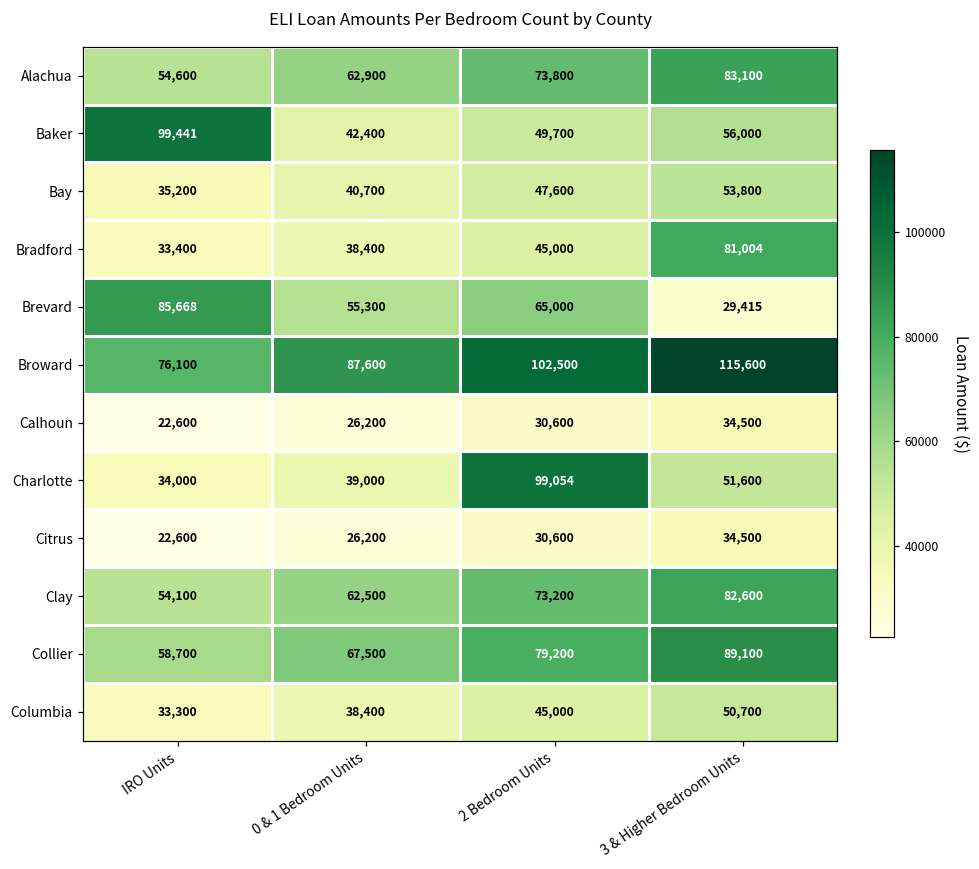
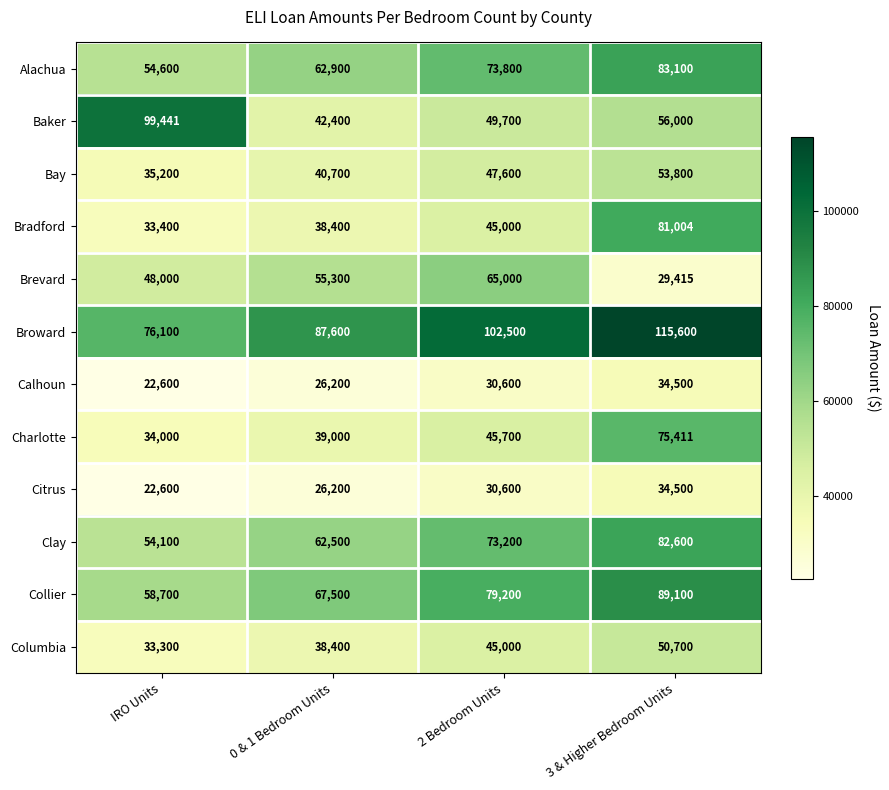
Brevard, IRO Units: 85,668 -> 48,000
Charlotte, 2 Bedroom Units: 99,054 -> 45,700
Charlotte, 3 & Higher Bedroom Units: 51,600 -> 75,411
